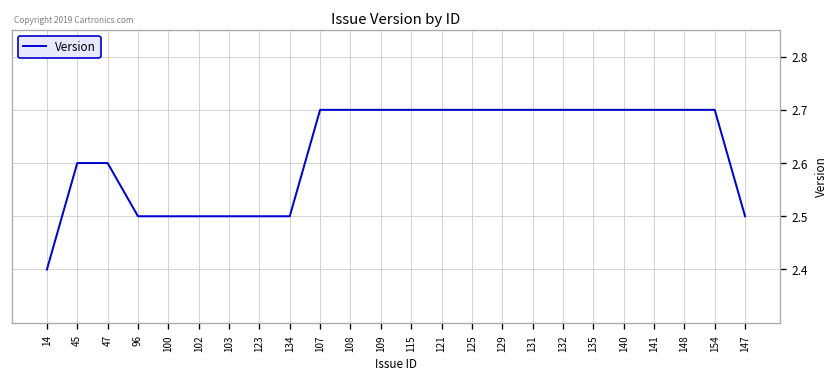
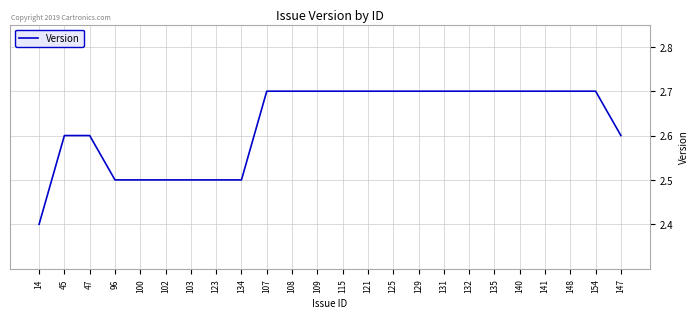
147: 2.5 -> 2.6
